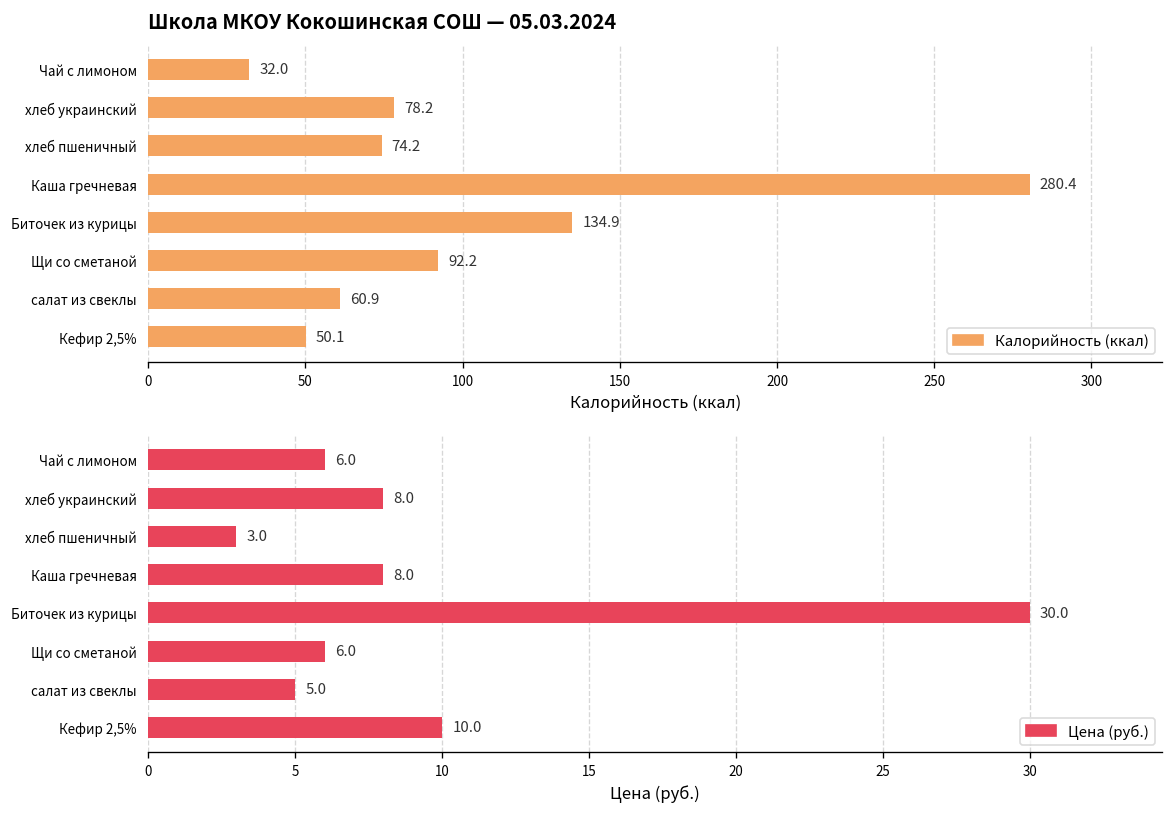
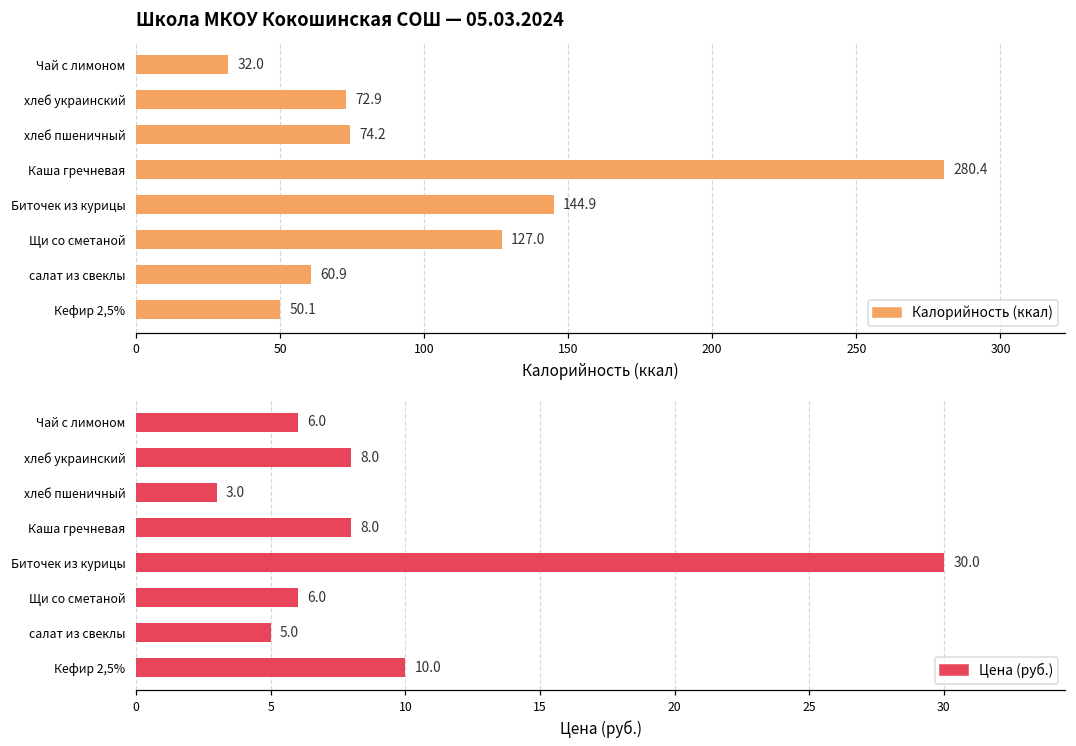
Школа МКОУ Кокошинская СОШ — 05.03.2024, хлеб украинский: 78.2 -> 72.9
Школа МКОУ Кокошинская СОШ — 05.03.2024, Биточек из курицы: 134.9 -> 144.9
Школа МКОУ Кокошинская СОШ — 05.03.2024, Щи со сметаной: 92.2 -> 127.0
